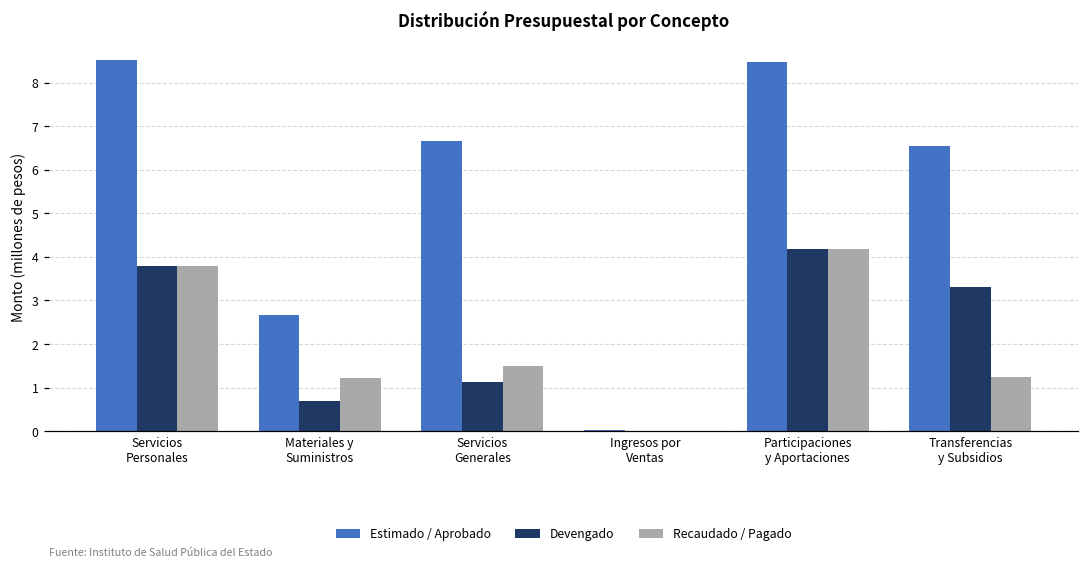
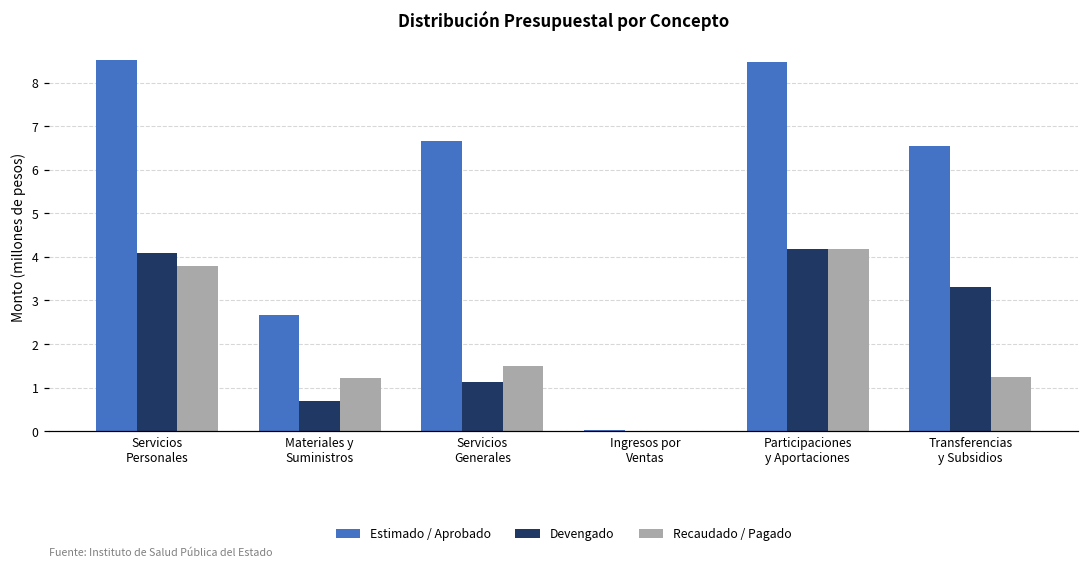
Devengado, Servicios Personales: 3.8 -> 4.1
